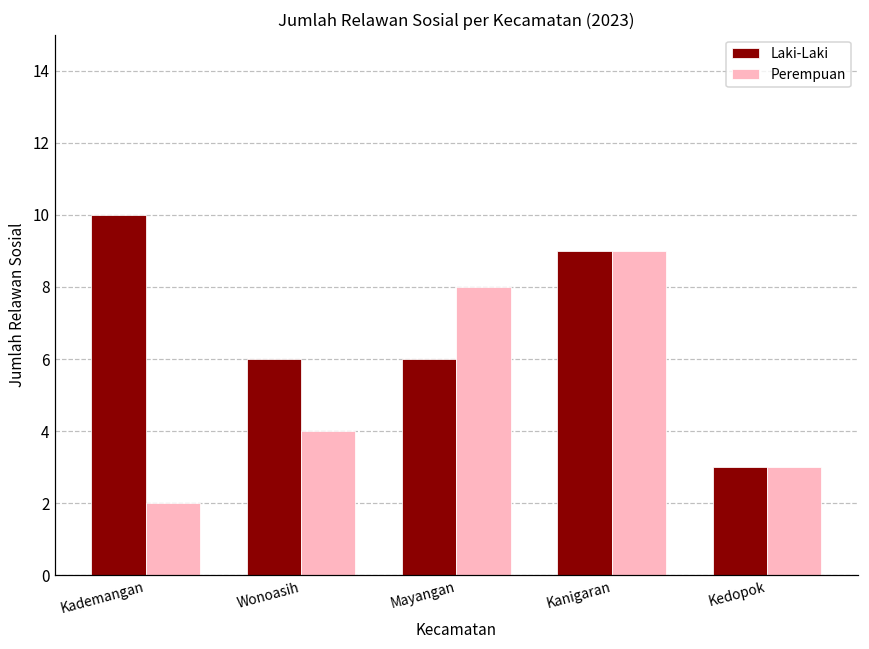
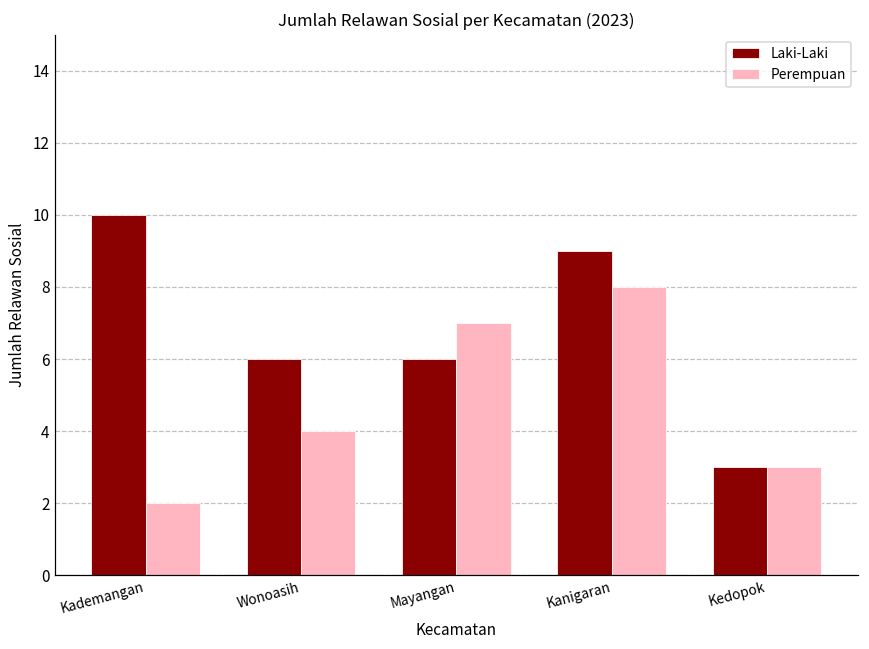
Perempuan, Mayangan: 8 -> 7
Perempuan, Kanigaran: 9 -> 8
